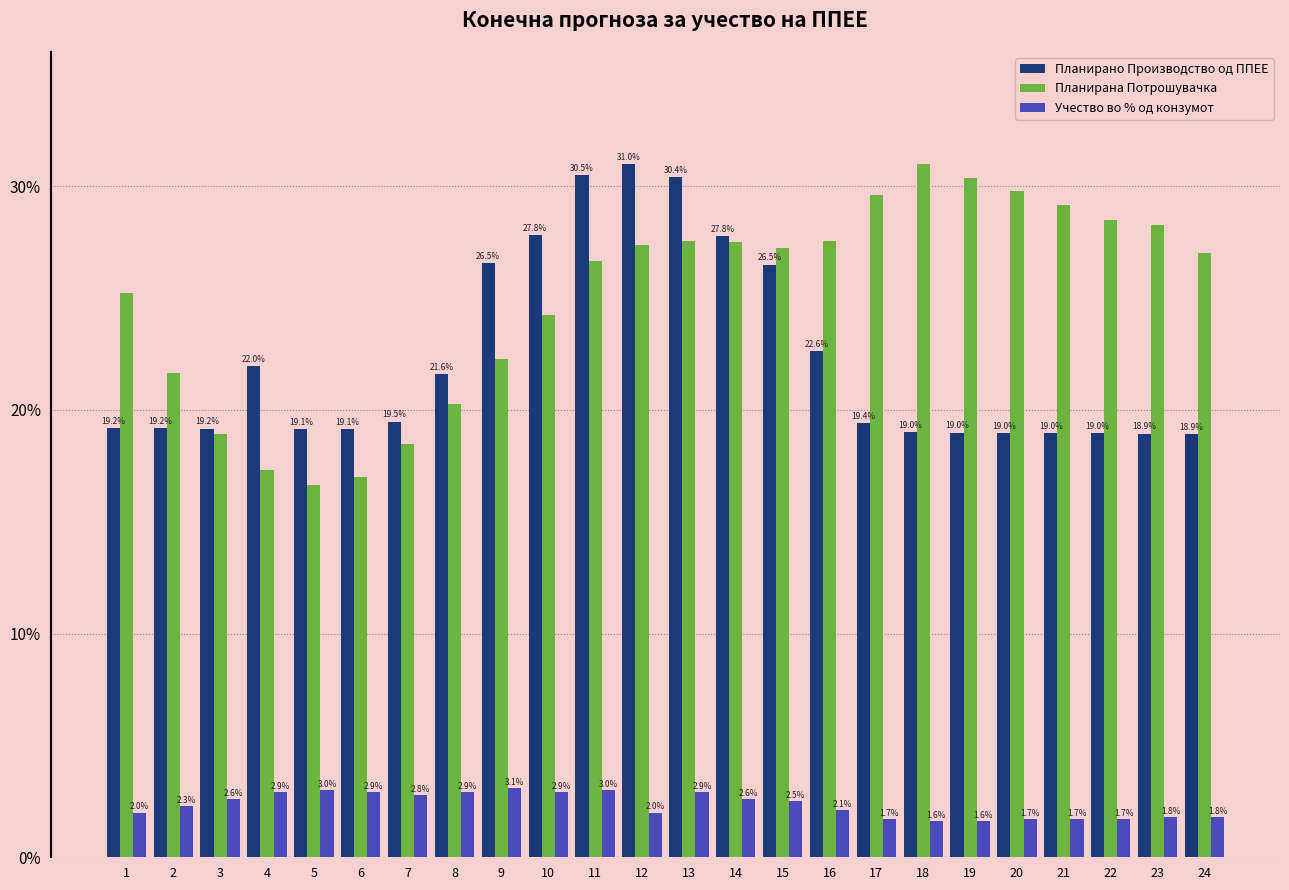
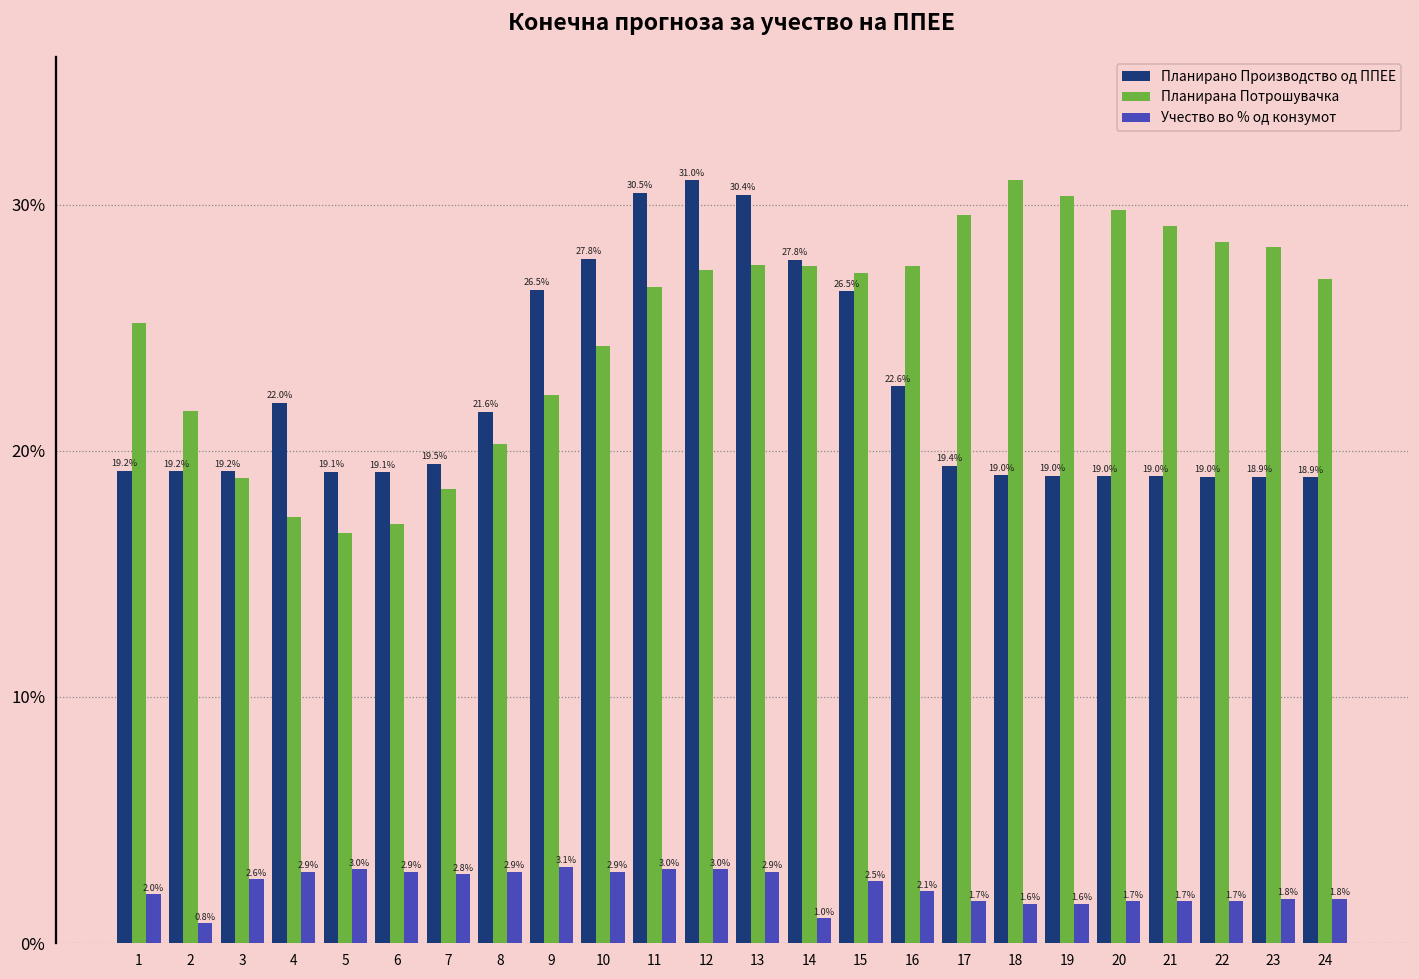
Учество во % од конзумот, 2: 2.3% -> 0.8%
Учество во % од конзумот, 12: 2.0% -> 3.0%
Учество во % од конзумот, 14: 2.6% -> 1.0%
